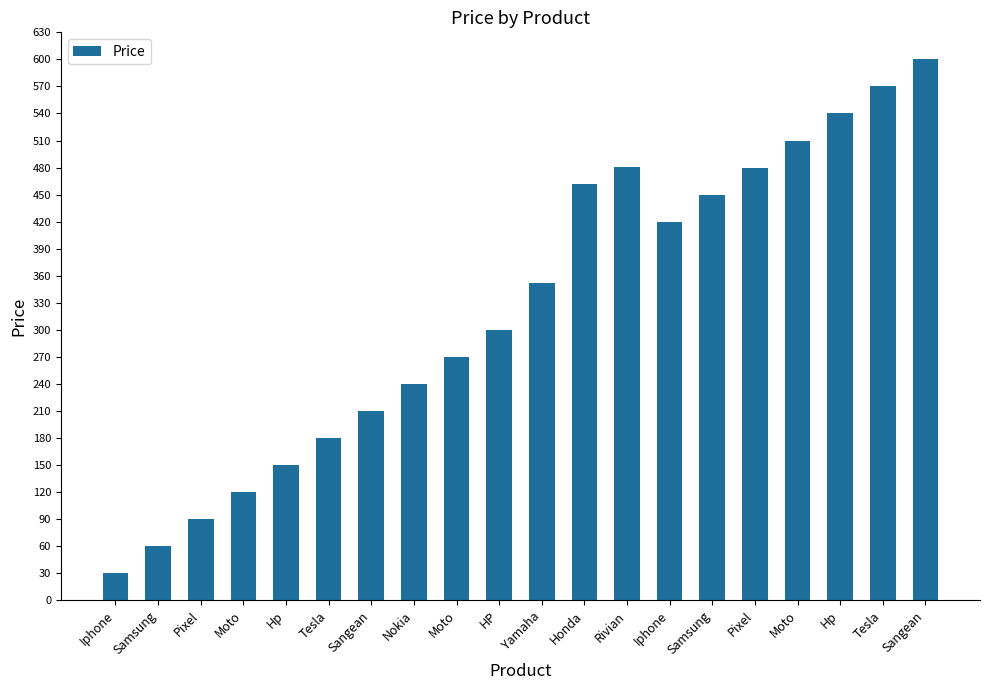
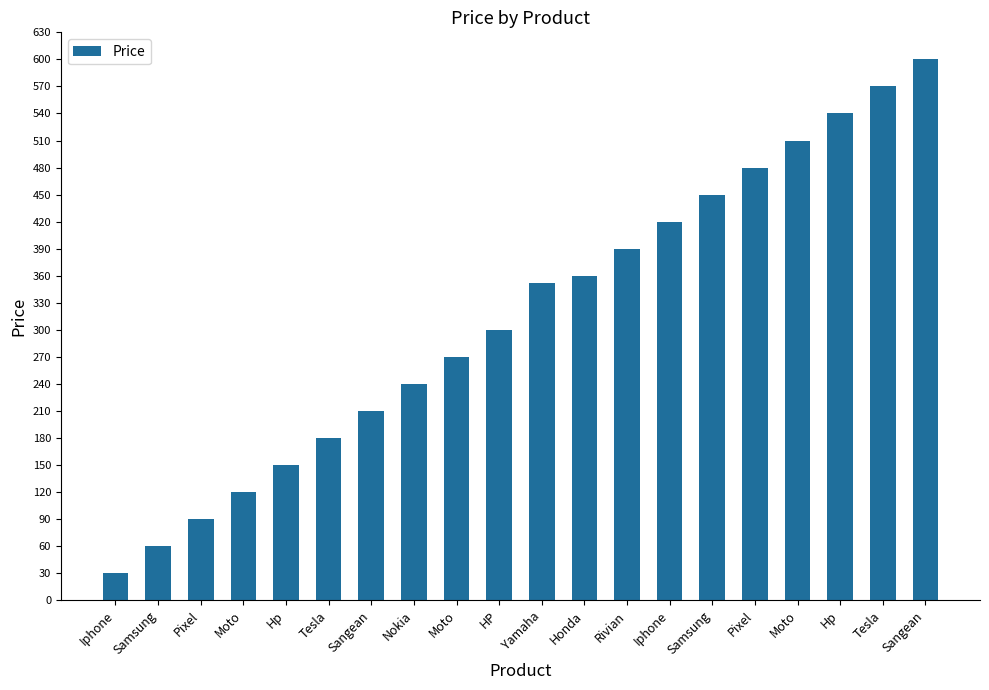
Honda: 460 -> 360
Rivian: 480 -> 390
